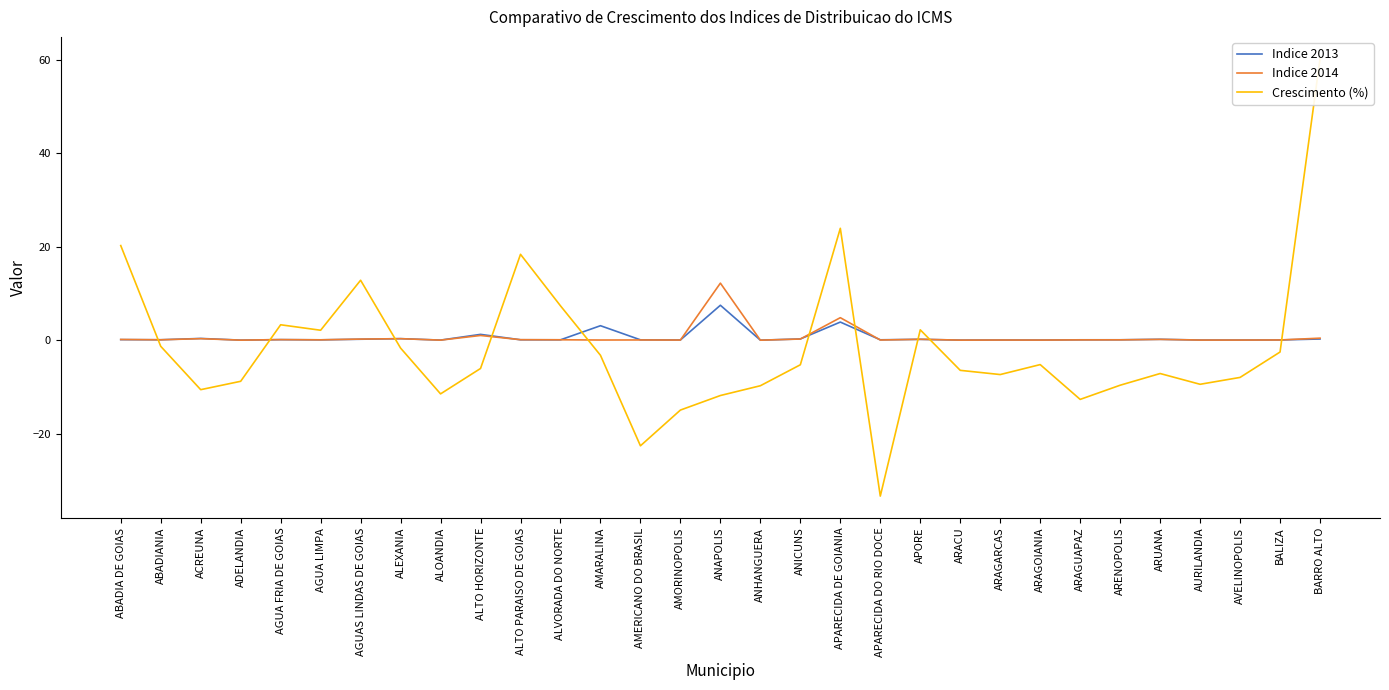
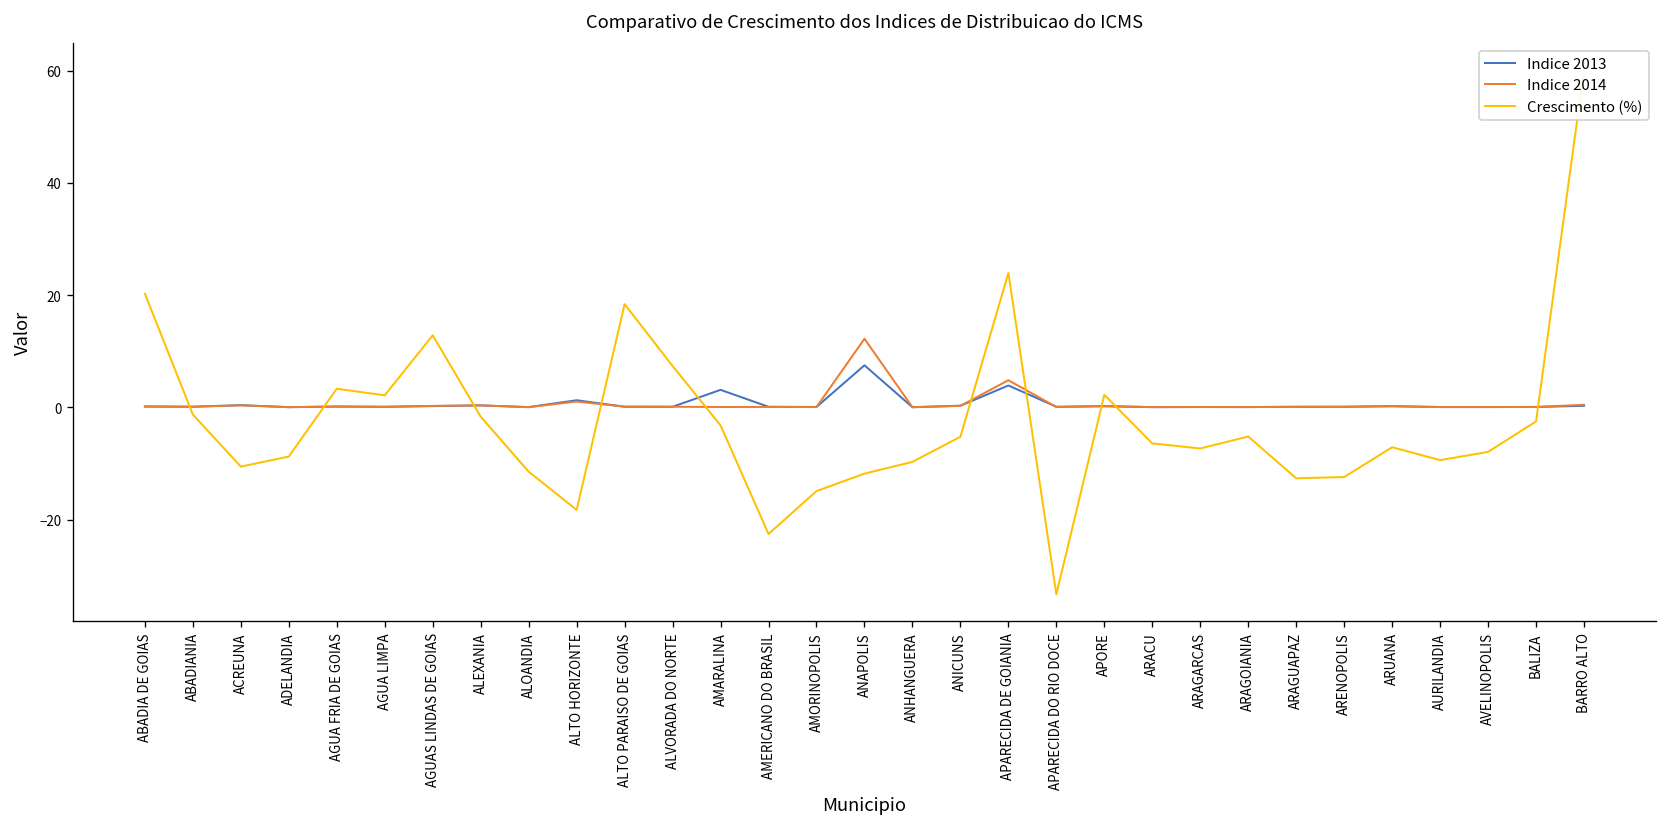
Crescimento (%), ALTO HORIZONTE: -6 -> -18
Crescimento (%), ARENOPOLIS: -10 -> -12
